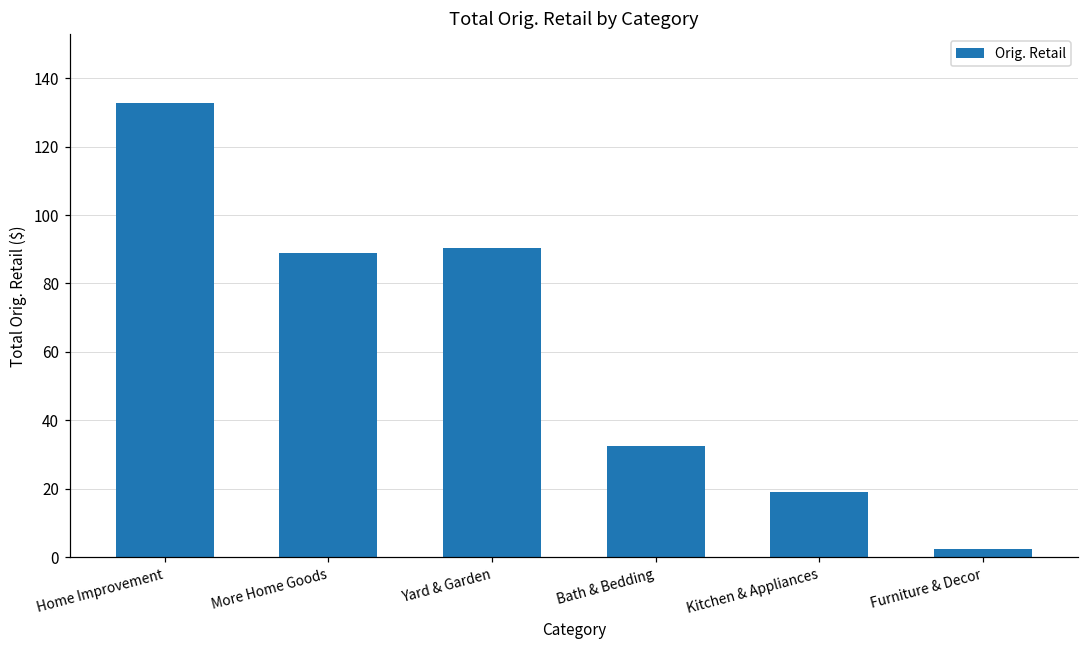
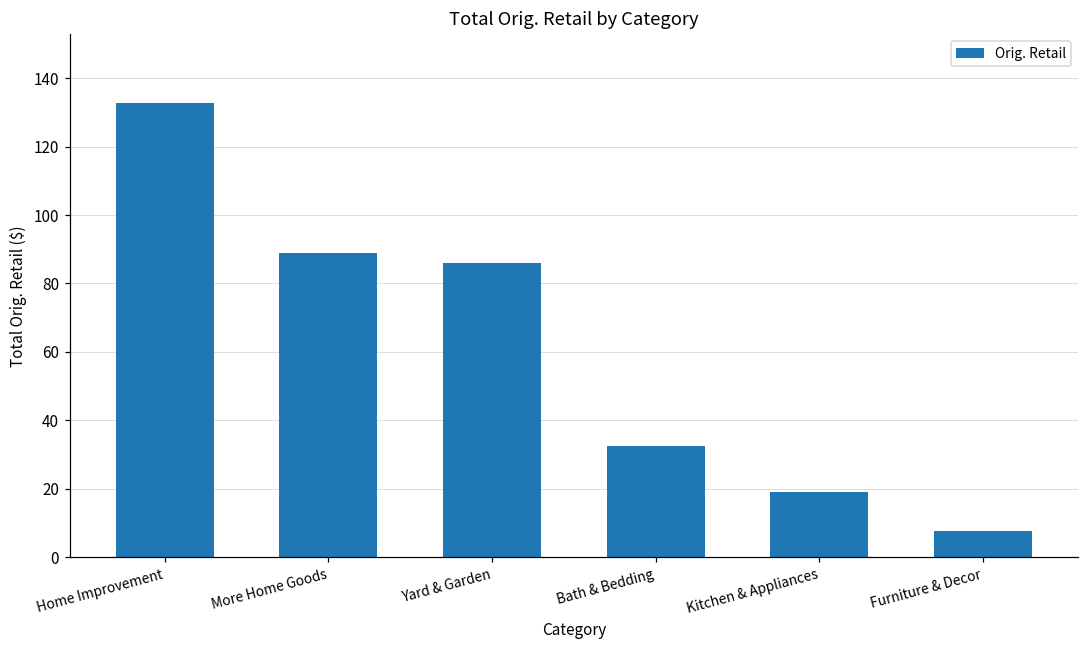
Yard & Garden: 90 -> 86
Furniture & Decor: 2 -> 7
